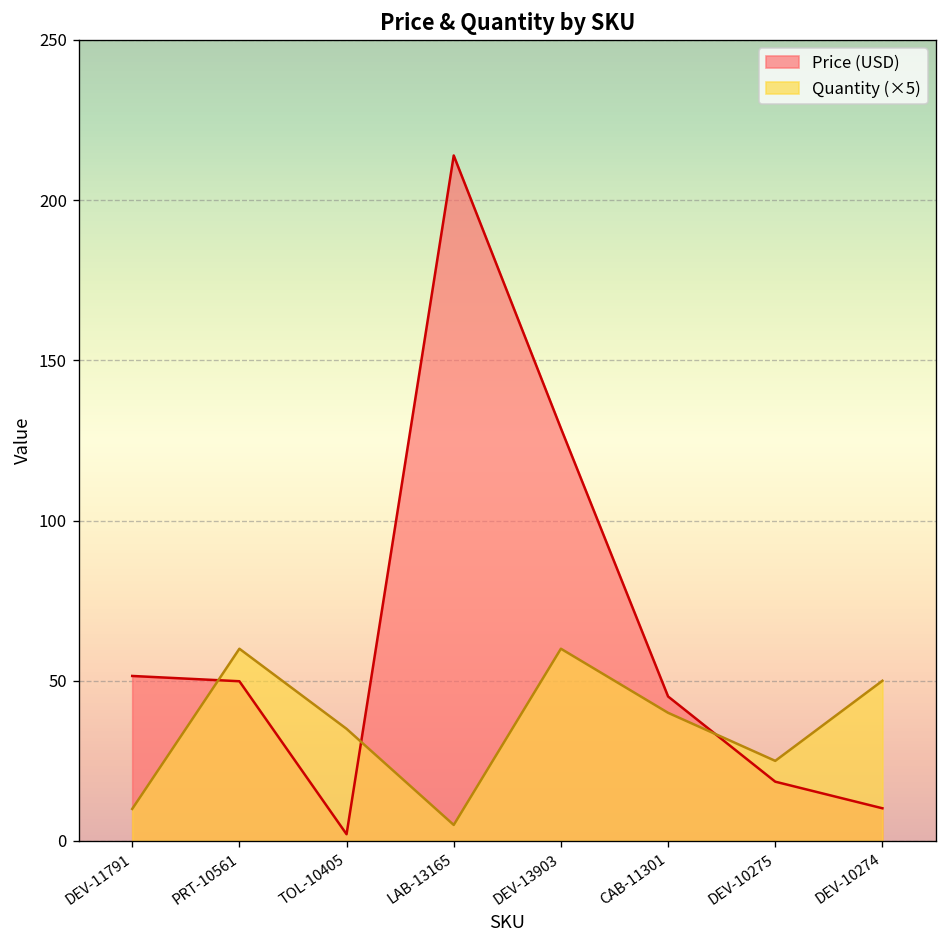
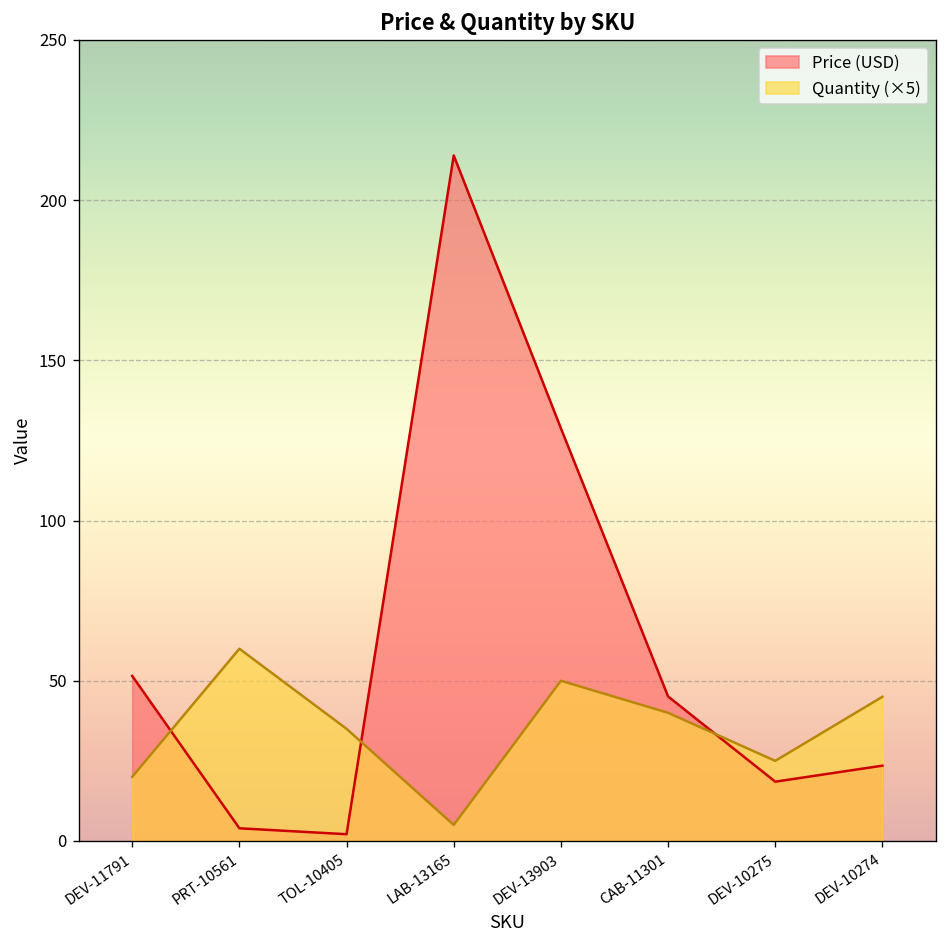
Quantity (×5), DEV-11791: 10 -> 20
Price (USD), PRT-10561: 50 -> 4
Quantity (×5), DEV-13903: 60 -> 50
Price (USD), DEV-10274: 10 -> 24
Quantity (×5), DEV-10274: 50 -> 45
